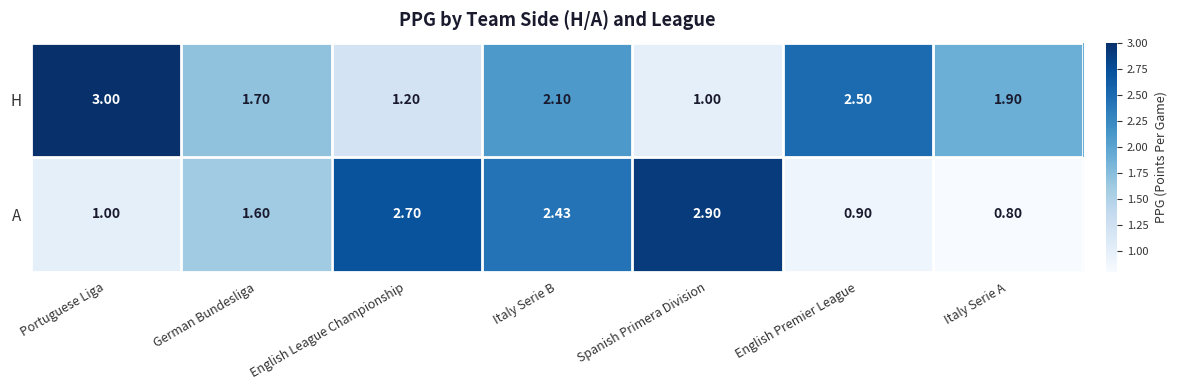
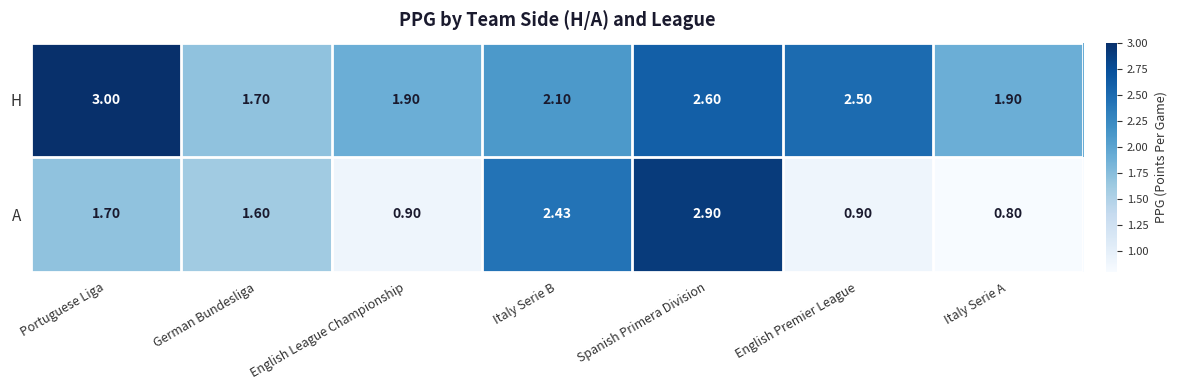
H, English League Championship: 1.20 -> 1.90
H, Spanish Primera Division: 1.00 -> 2.60
A, Portuguese Liga: 1.00 -> 1.70
A, English League Championship: 2.70 -> 0.90
